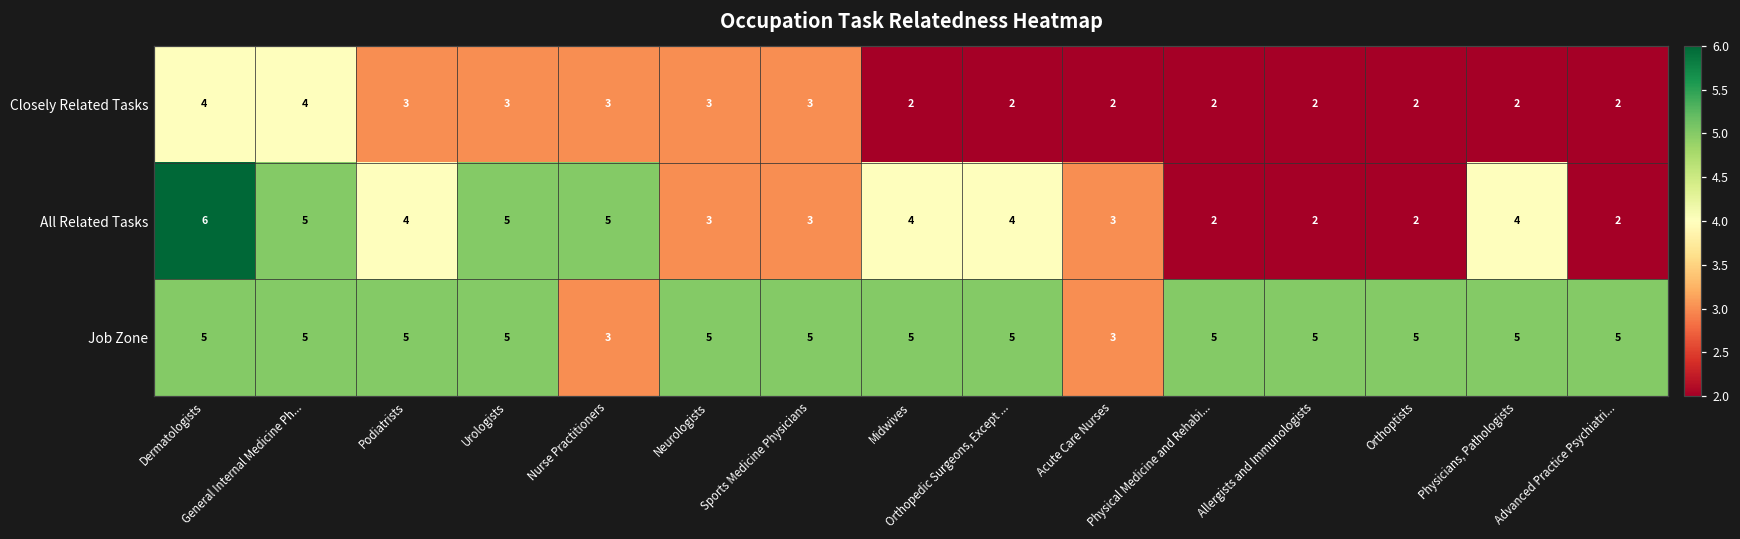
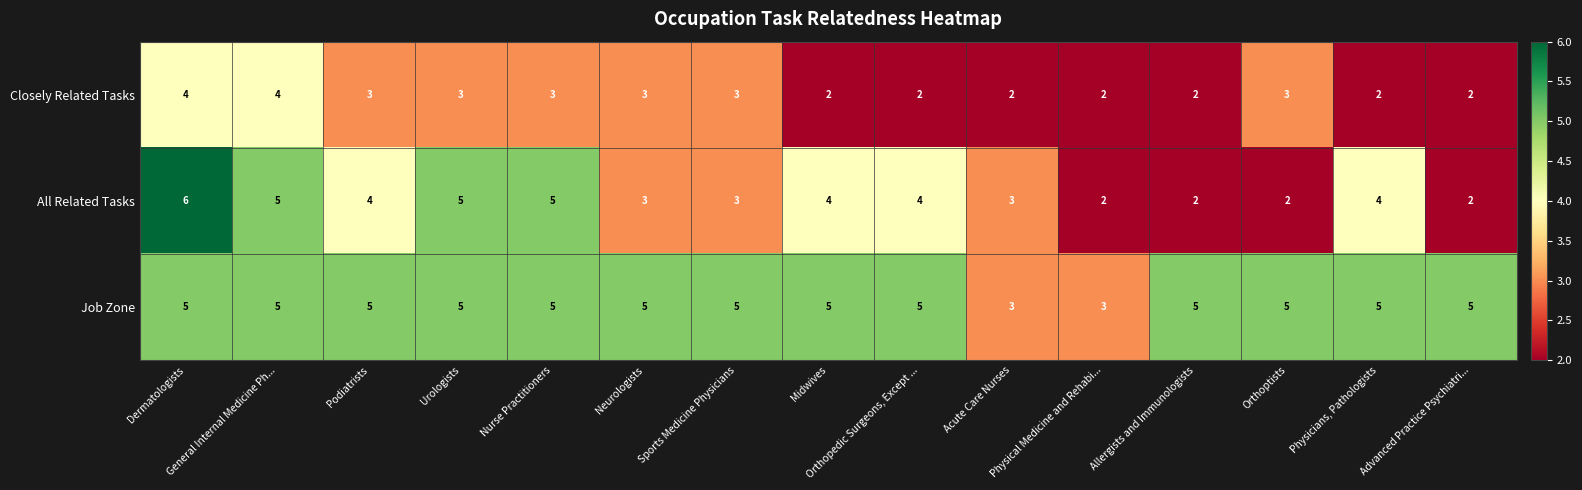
Closely Related Tasks, Orthoptists: 2 -> 3
Job Zone, Nurse Practitioners: 3 -> 5
Job Zone, Physical Medicine and Rehabi...: 5 -> 3
